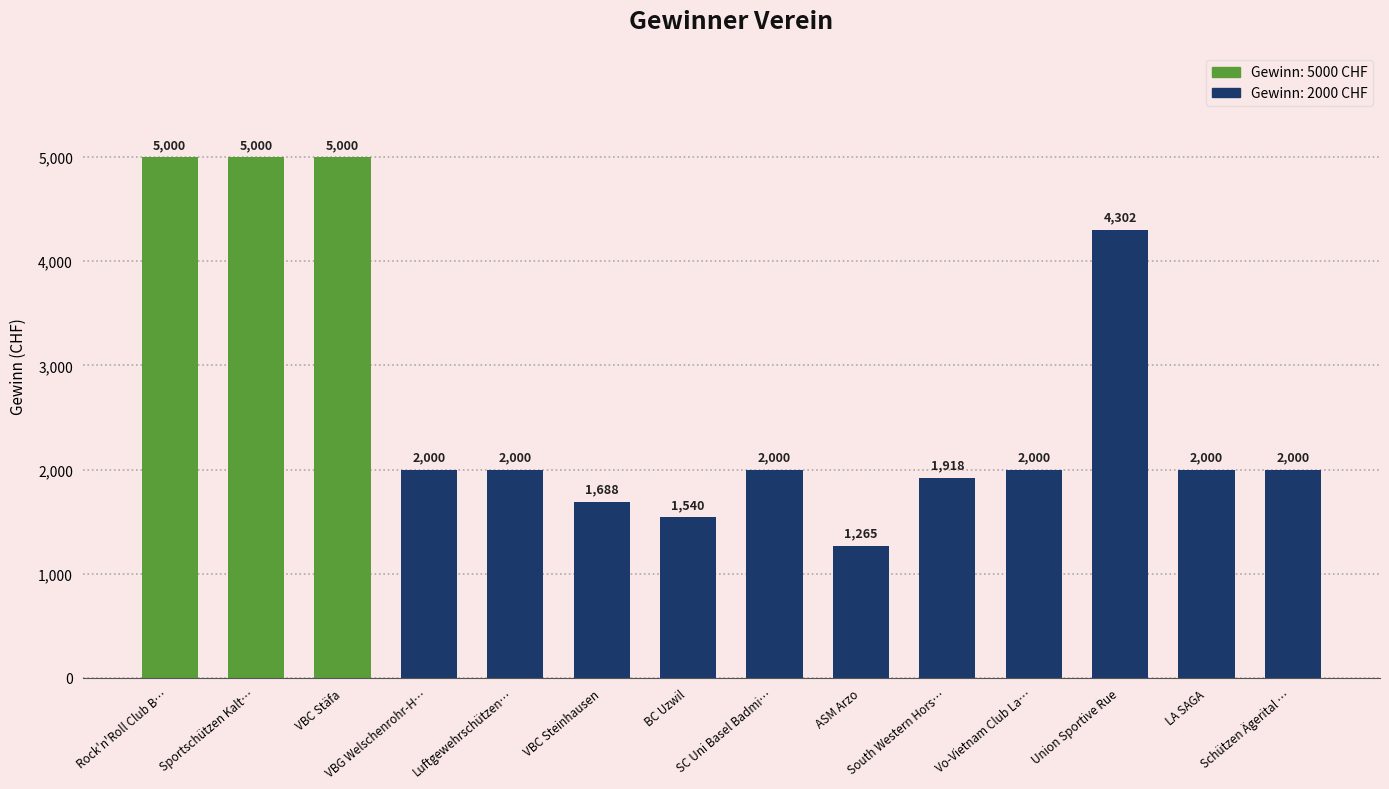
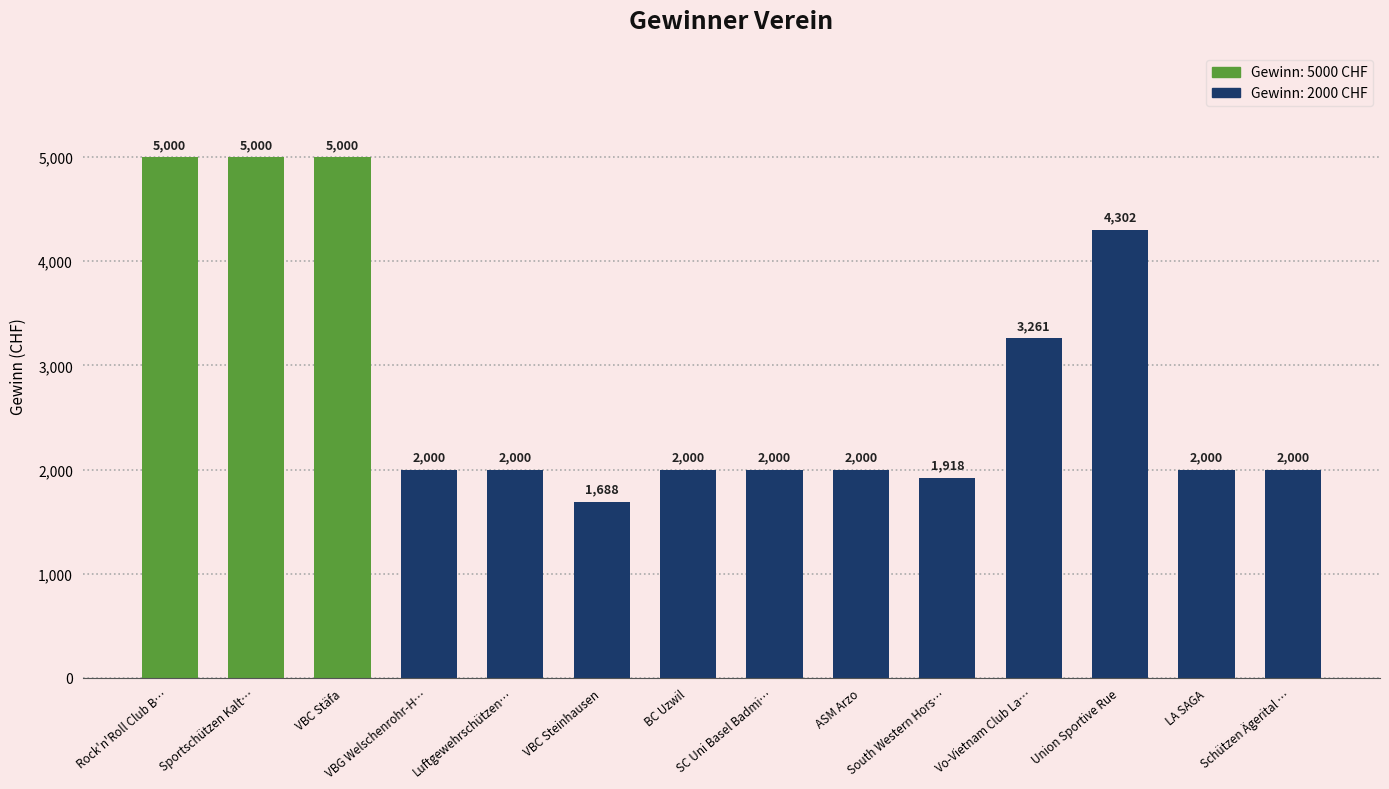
BC Uzwil: 1,540 -> 2,000
ASM Arzo: 1,265 -> 2,000
Vo-Vietnam Club La…: 2,000 -> 3,261
